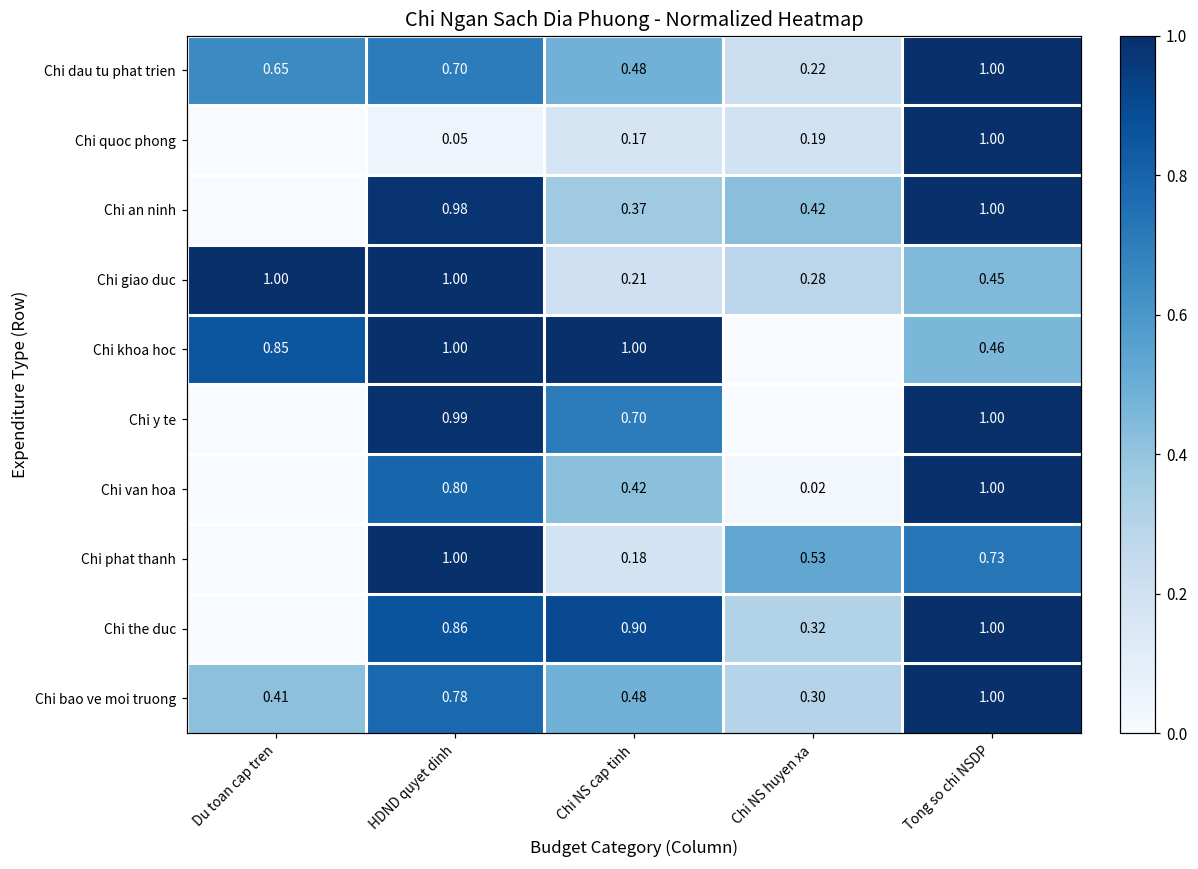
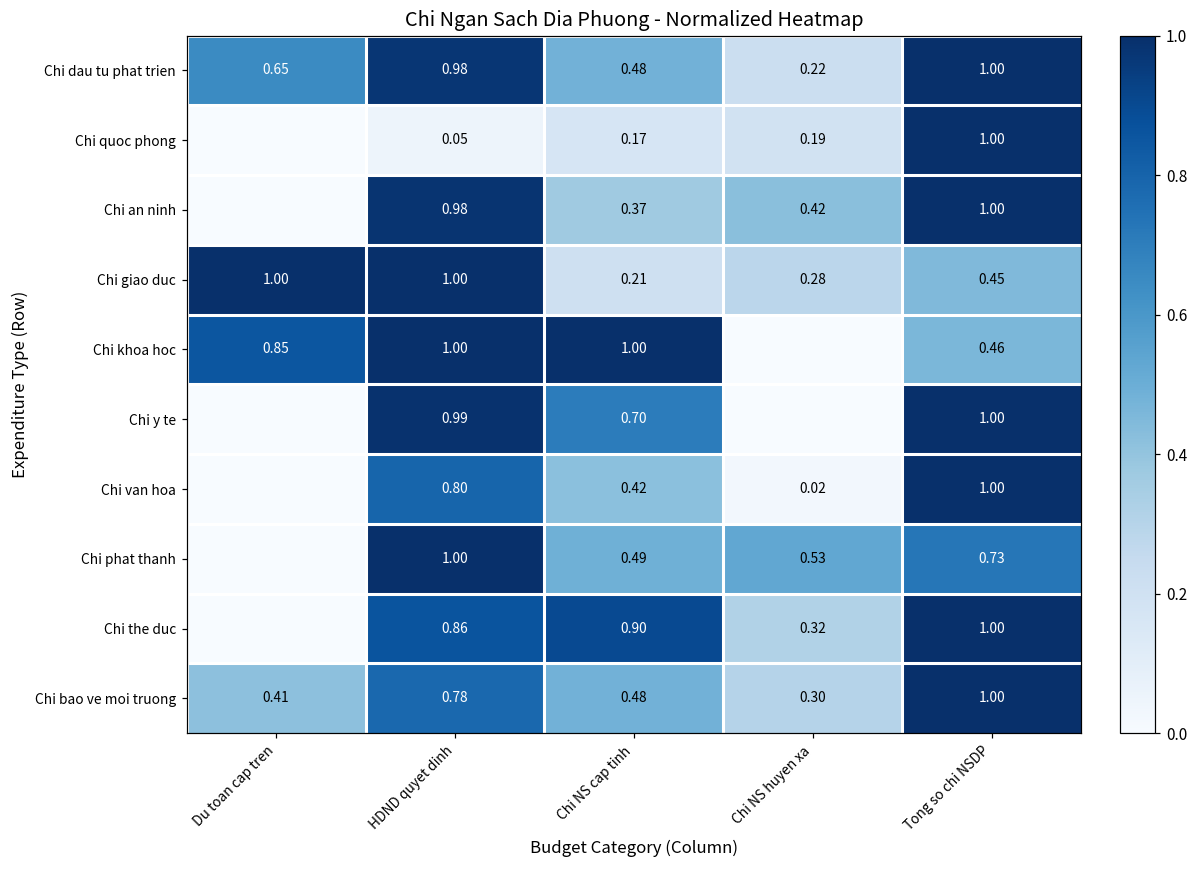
Chi dau tu phat trien, HDND quyet dinh: 0.70 -> 0.98
Chi phat thanh, Chi NS cap tinh: 0.18 -> 0.49
